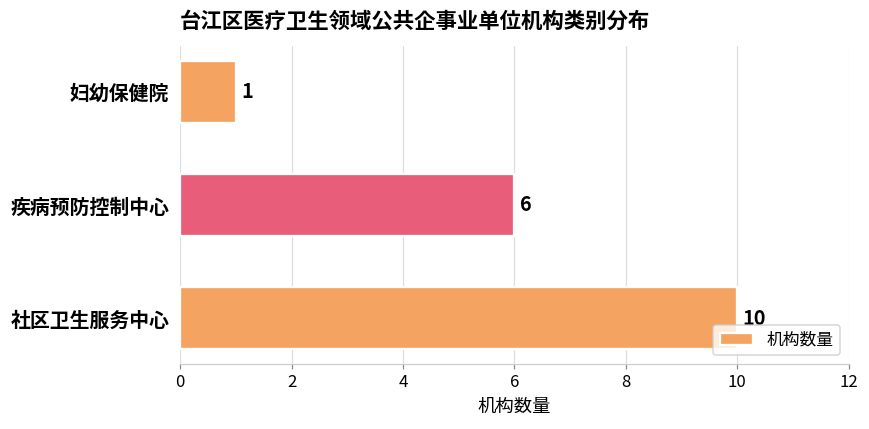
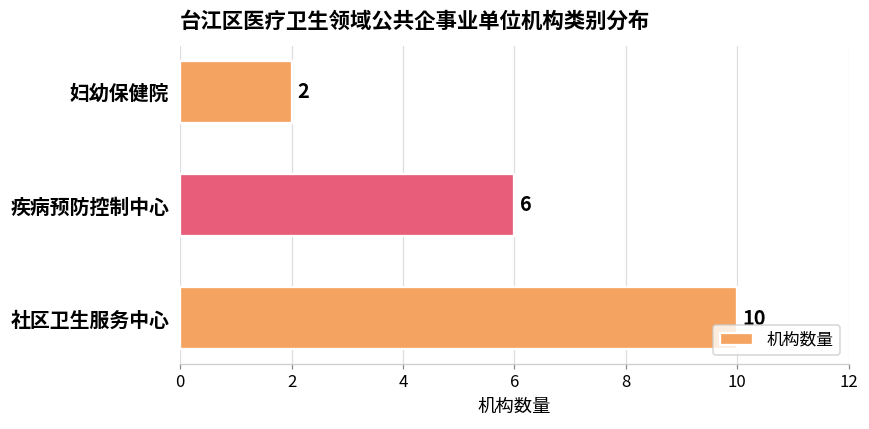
妇幼保健院: 1 -> 2
